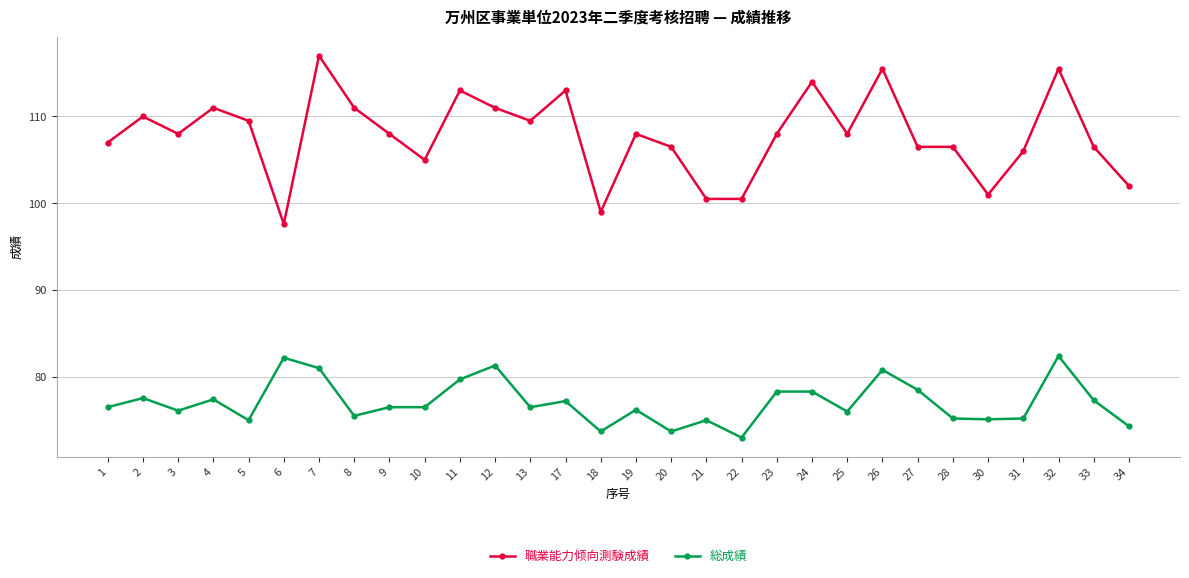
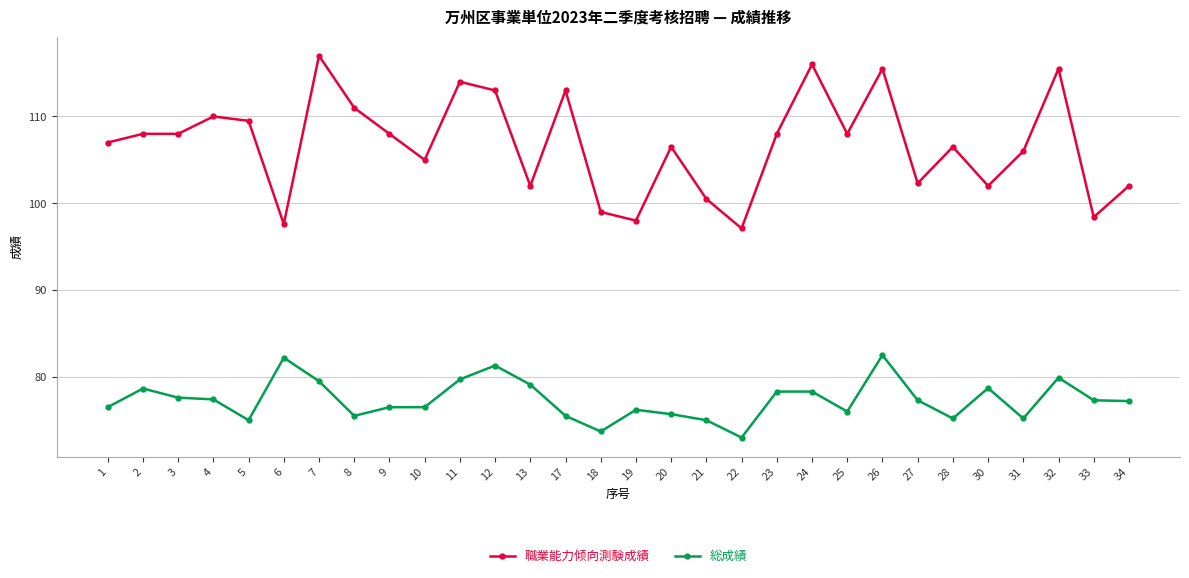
職業能力倾向測験成績, 2: 110 -> 108
総成績, 2: 78 -> 79
総成績, 3: 76 -> 78
職業能力倾向測験成績, 4: 111 -> 110
総成績, 7: 81 -> 80
職業能力倾向測験成績, 11: 113 -> 114
職業能力倾向測験成績, 12: 111 -> 113
職業能力倾向測験成績, 13: 110 -> 102
総成績, 13: 77 -> 79
総成績, 17: 77 -> 76
職業能力倾向測験成績, 19: 108 -> 98
総成績, 20: 74 -> 76
職業能力倾向測験成績, 22: 101 -> 97
職業能力倾向測験成績, 24: 114 -> 116
総成績, 26: 81 -> 83
職業能力倾向測験成績, 27: 107 -> 102
総成績, 27: 79 -> 77
職業能力倾向測験成績, 30: 101 -> 102
総成績, 30: 75 -> 79
総成績, 32: 82 -> 80
職業能力倾向測験成績, 33: 107 -> 98
総成績, 34: 74 -> 77
